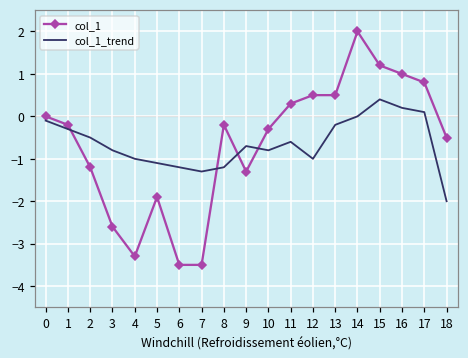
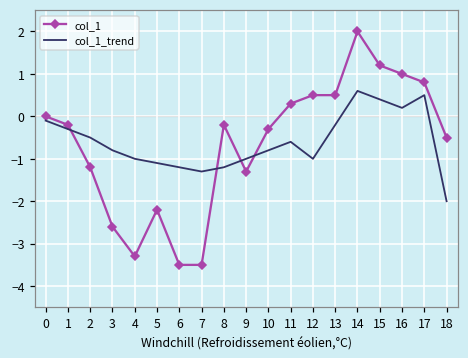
col_1, 5: -1.9 -> -2.2
col_1_trend, 9: -0.7 -> -1.0
col_1_trend, 14: 0.0 -> 0.6
col_1_trend, 17: 0.1 -> 0.5
